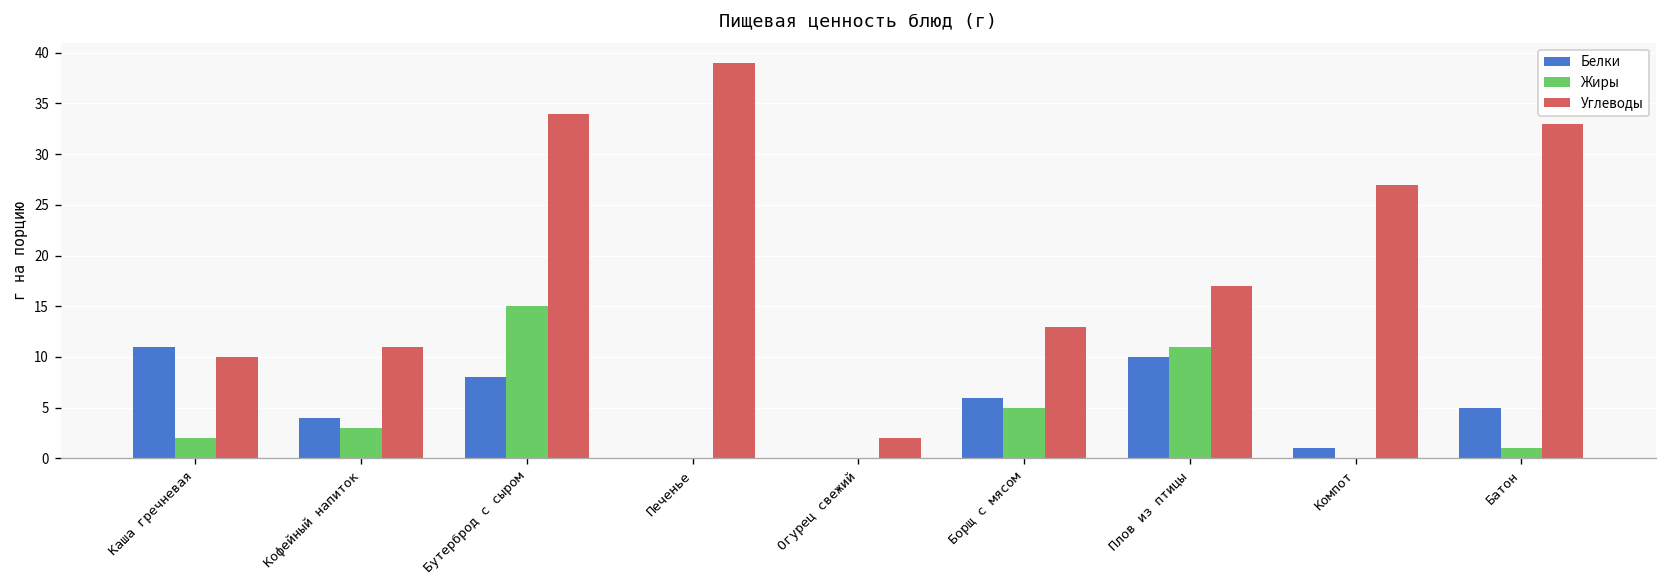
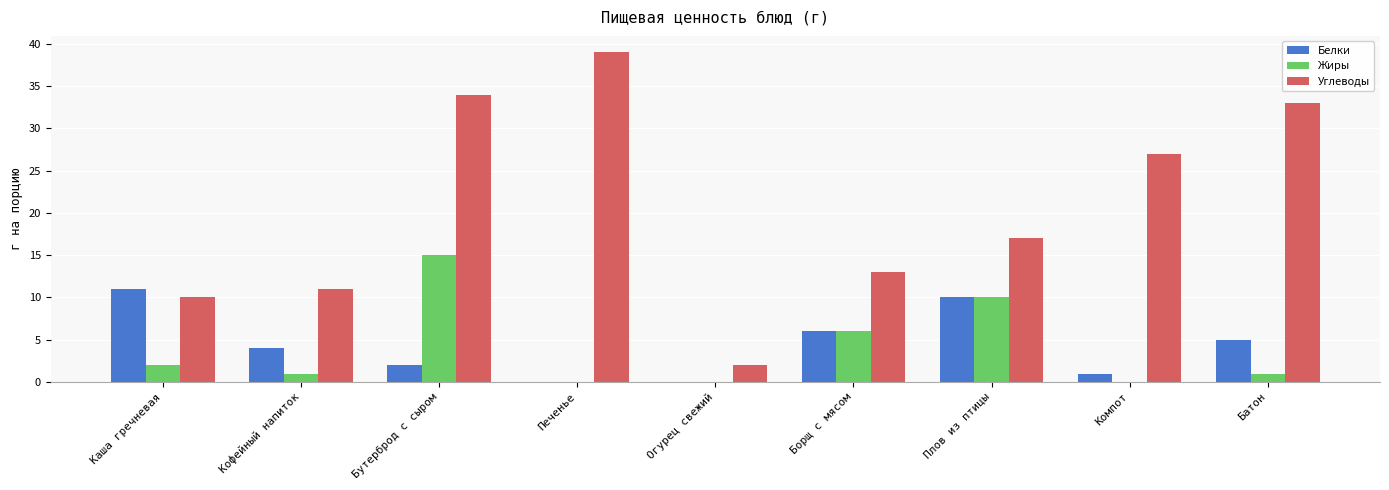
Жиры, Кофейный напиток: 3 -> 1
Белки, Бутерброд с сыром: 8 -> 2
Жиры, Борщ с мясом: 5 -> 6
Жиры, Плов из птицы: 11 -> 10
